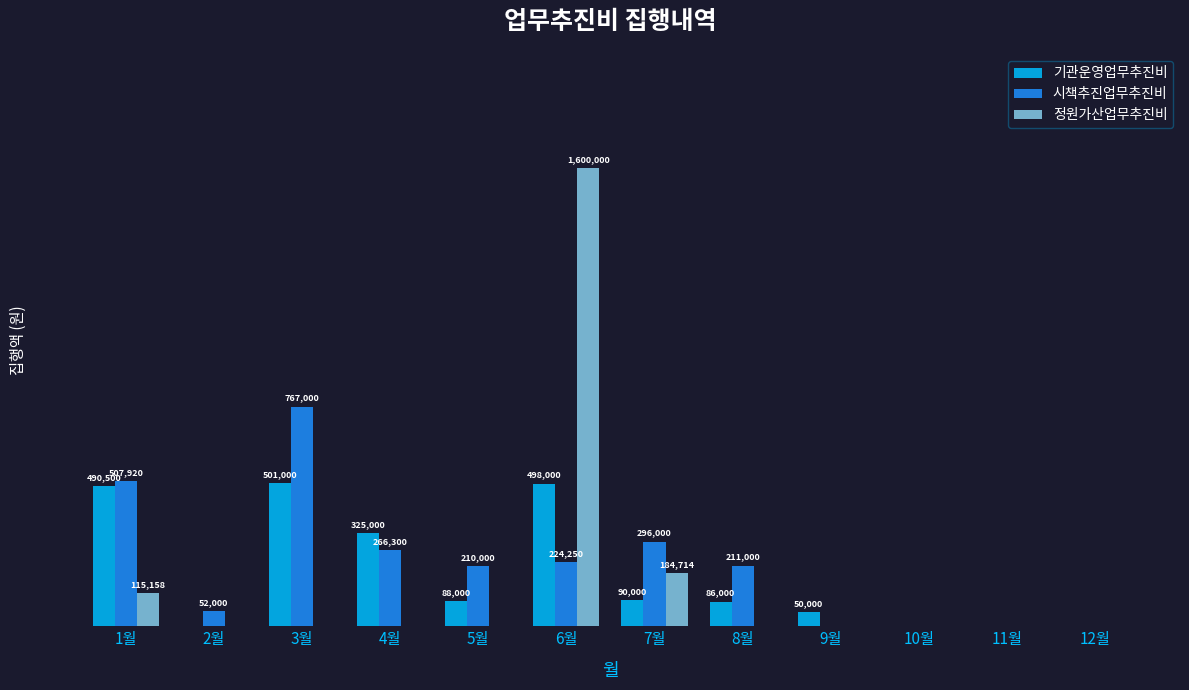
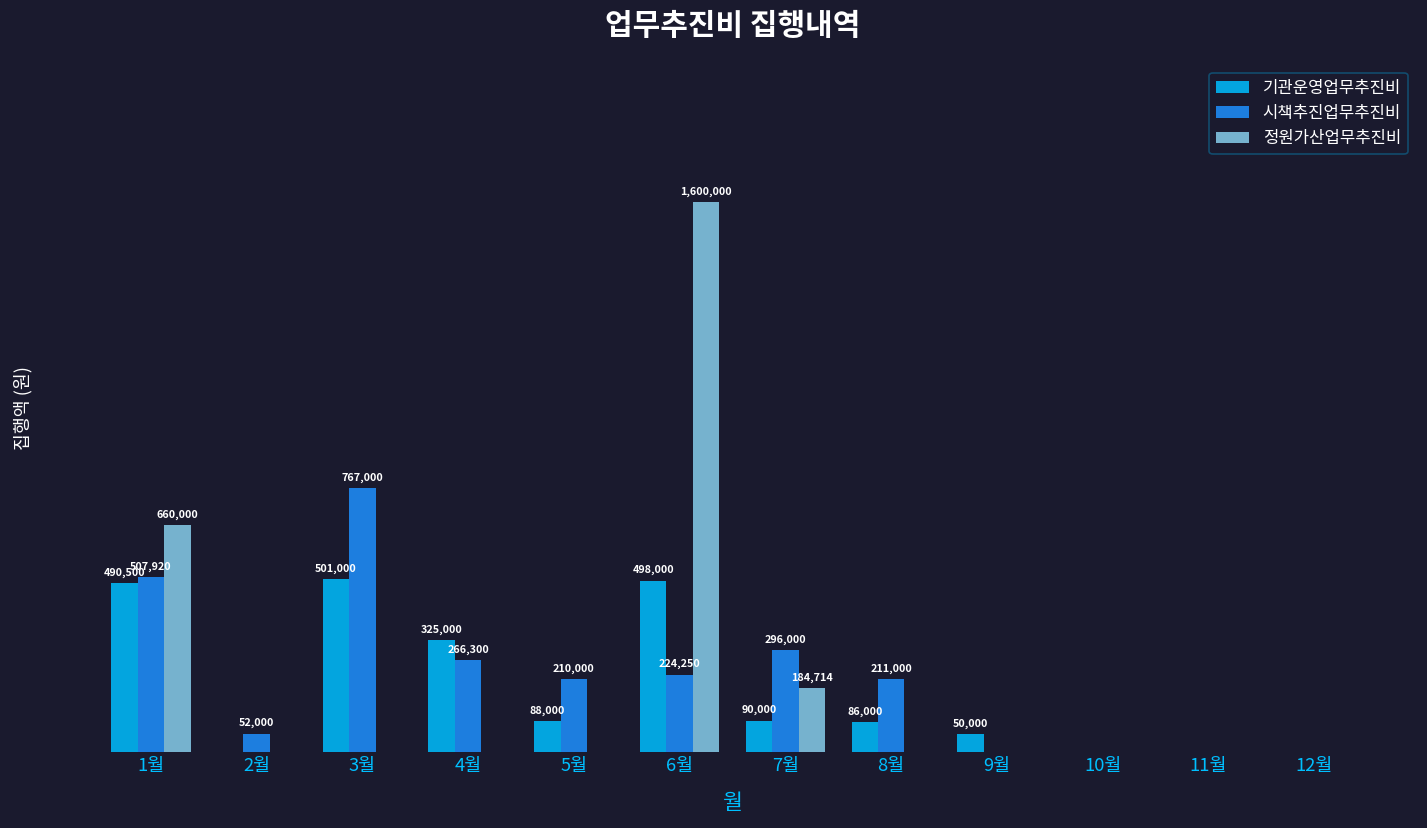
정원가산업무추진비, 1월: 115,158 -> 660,000
